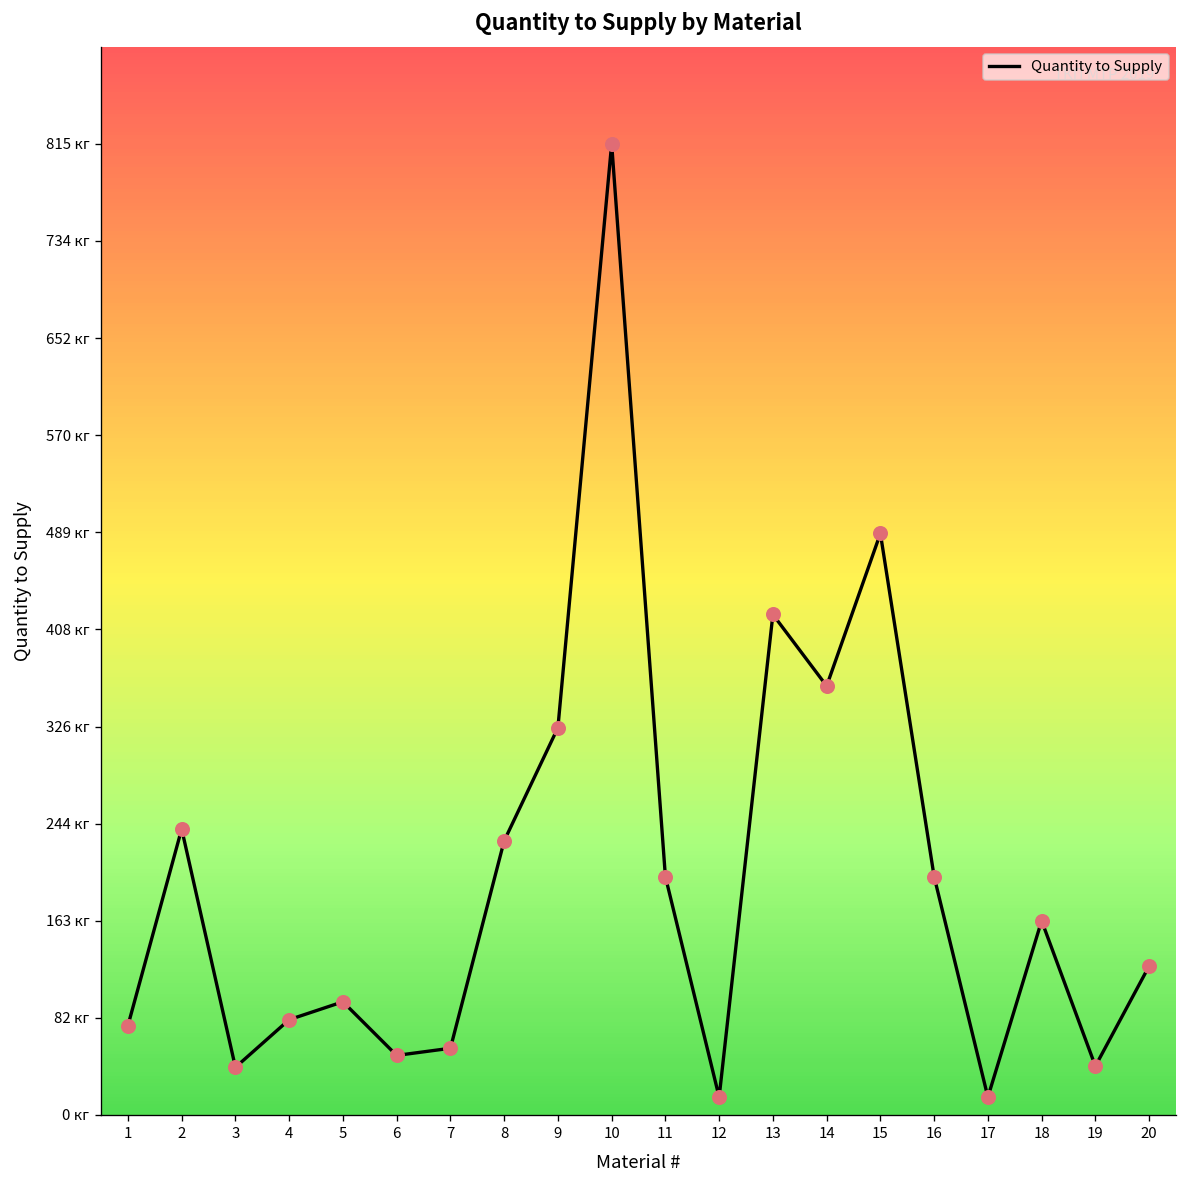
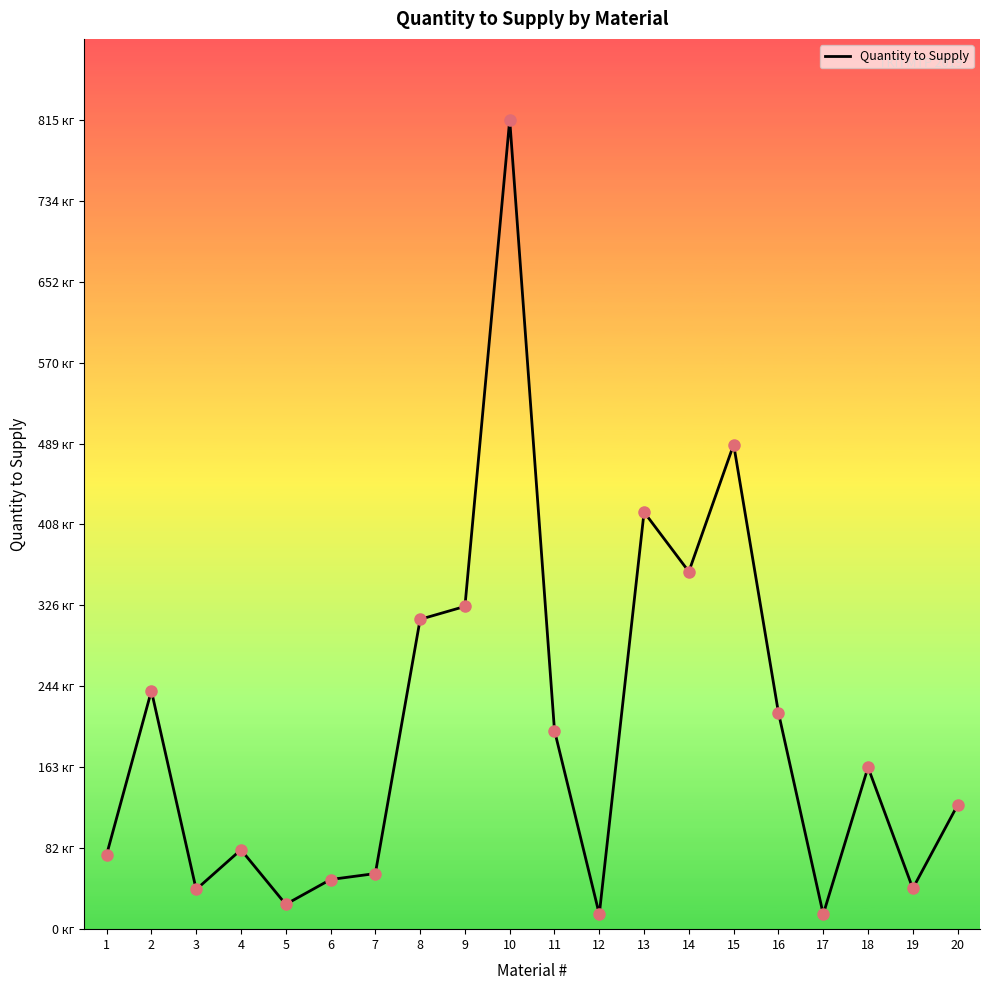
5: 100 кг -> 30 кг
8: 230 кг -> 310 кг
16: 200 кг -> 220 кг
